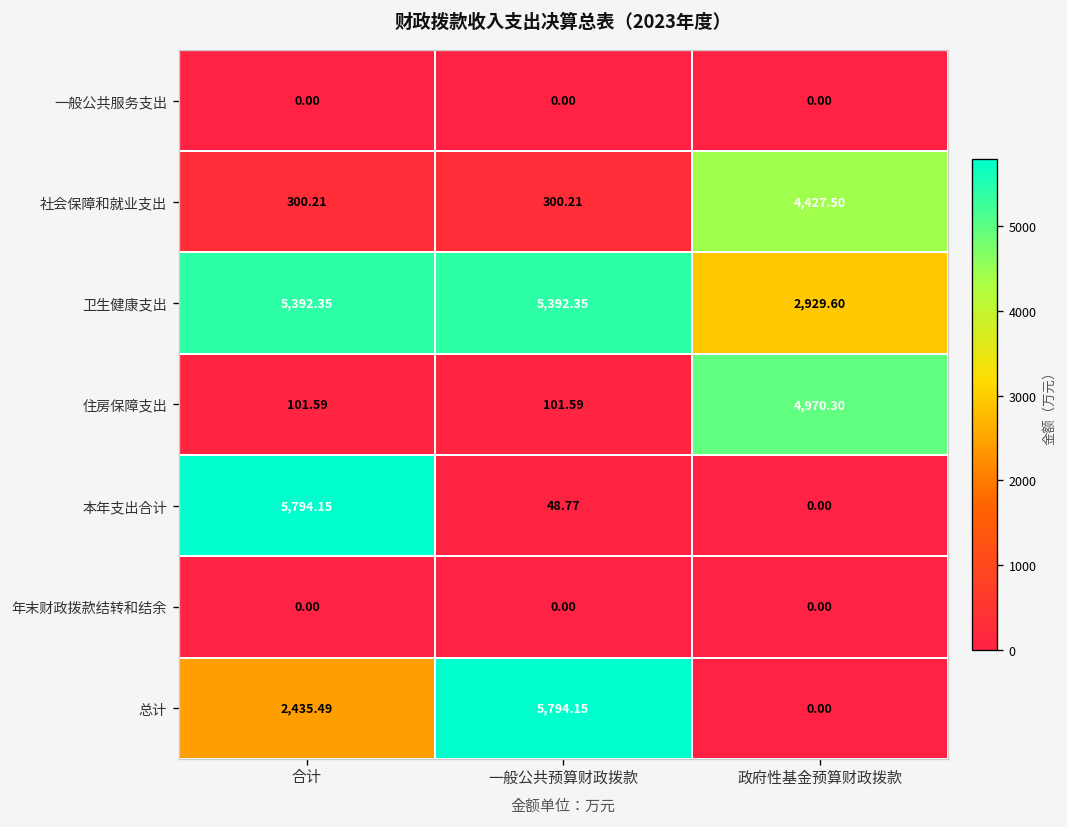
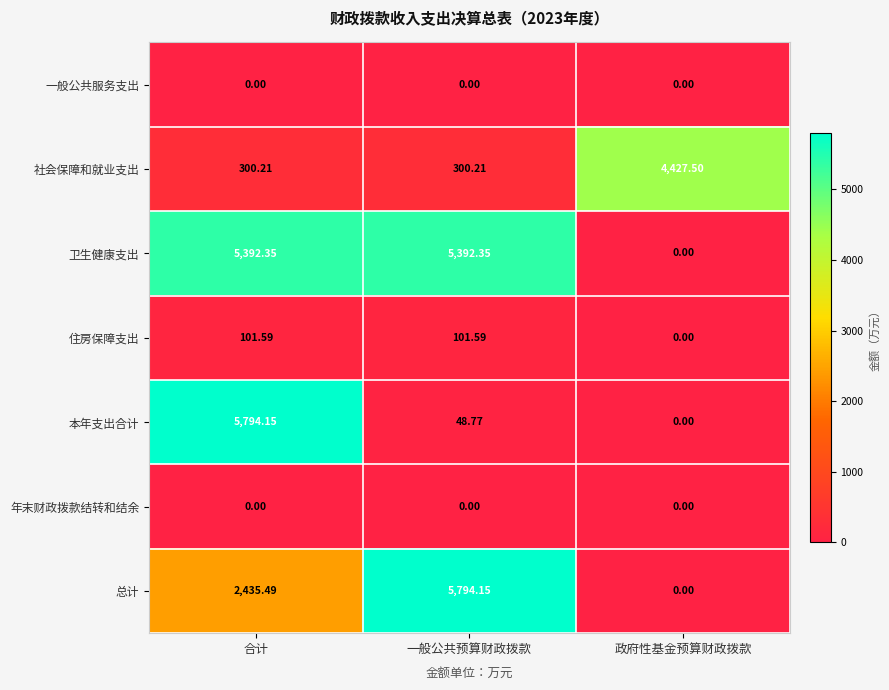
卫生健康支出, 政府性基金预算财政拨款: 2,929.60 -> 0.00
住房保障支出, 政府性基金预算财政拨款: 4,970.30 -> 0.00
